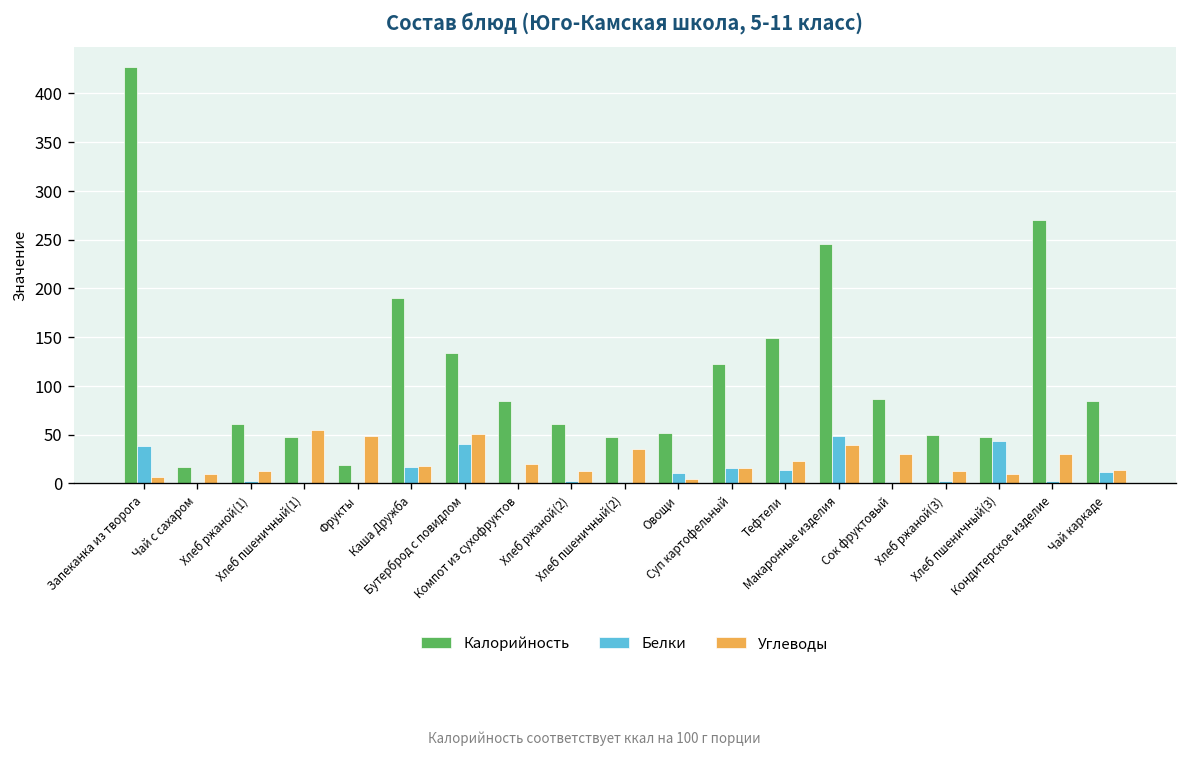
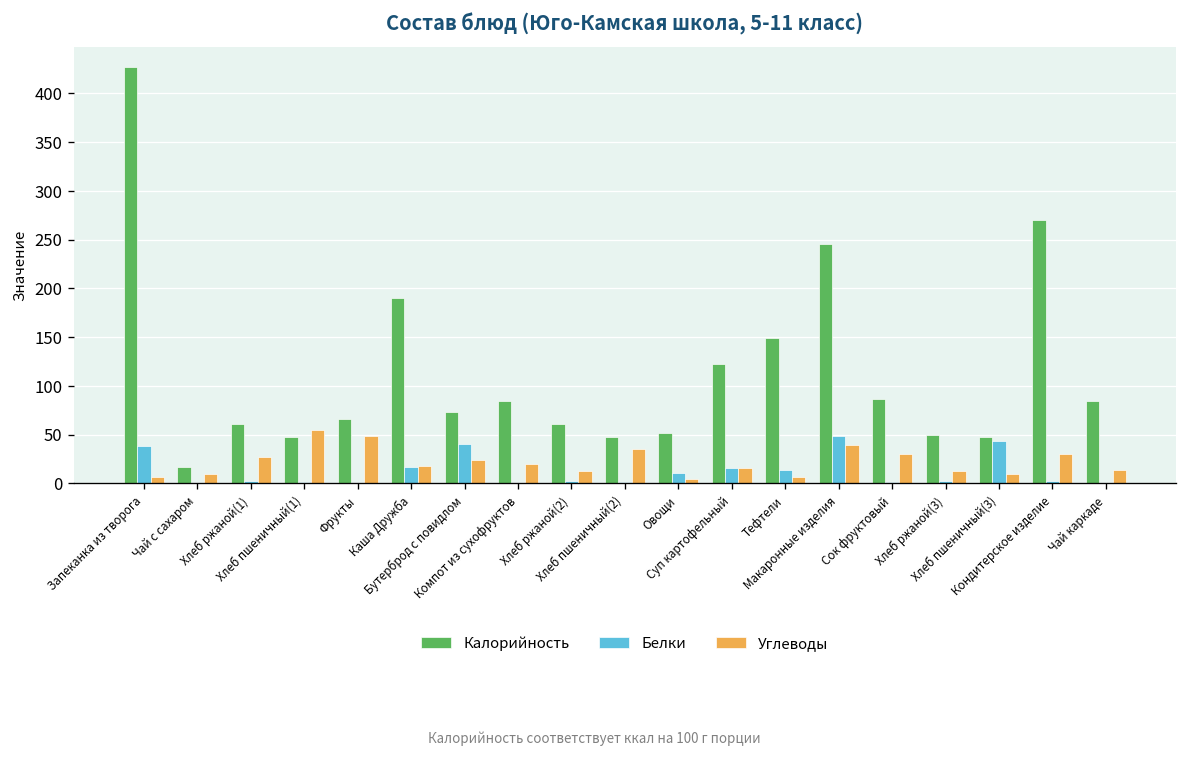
Углеводы, Хлеб ржаной(1): 10 -> 30
Калорийность, Фрукты: 20 -> 70
Калорийность, Бутерброд с повидлом: 130 -> 70
Углеводы, Бутерброд с повидлом: 50 -> 20
Углеводы, Тефтели: 20 -> 10
Белки, Чай каркаде: 10 -> 0
